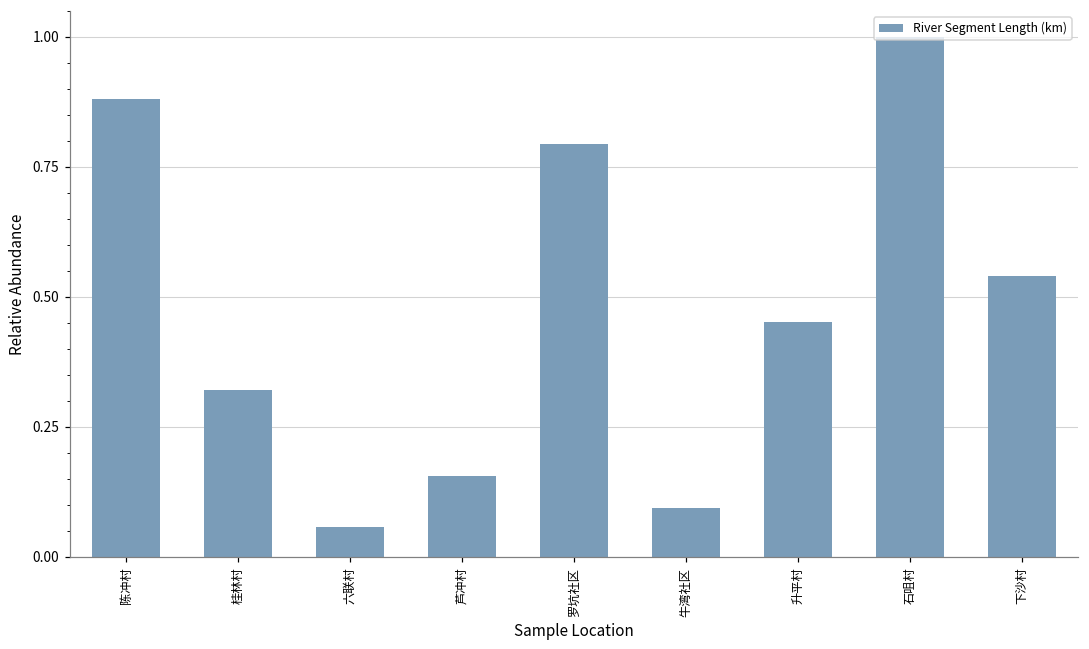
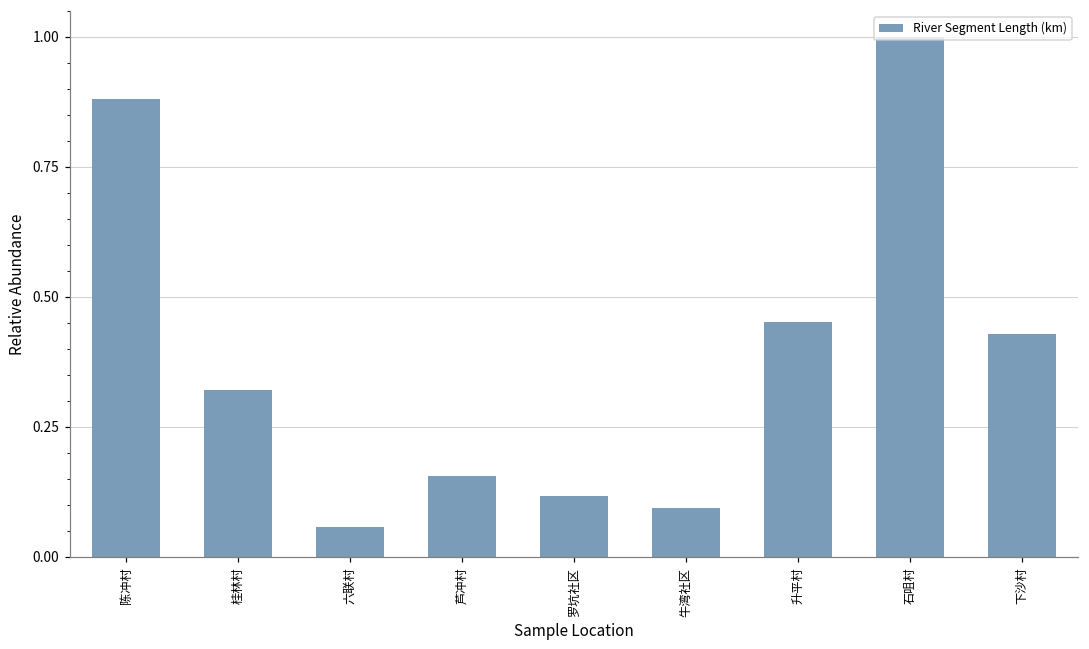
罗坑社区: 0.79 -> 0.12
下沙村: 0.54 -> 0.43
